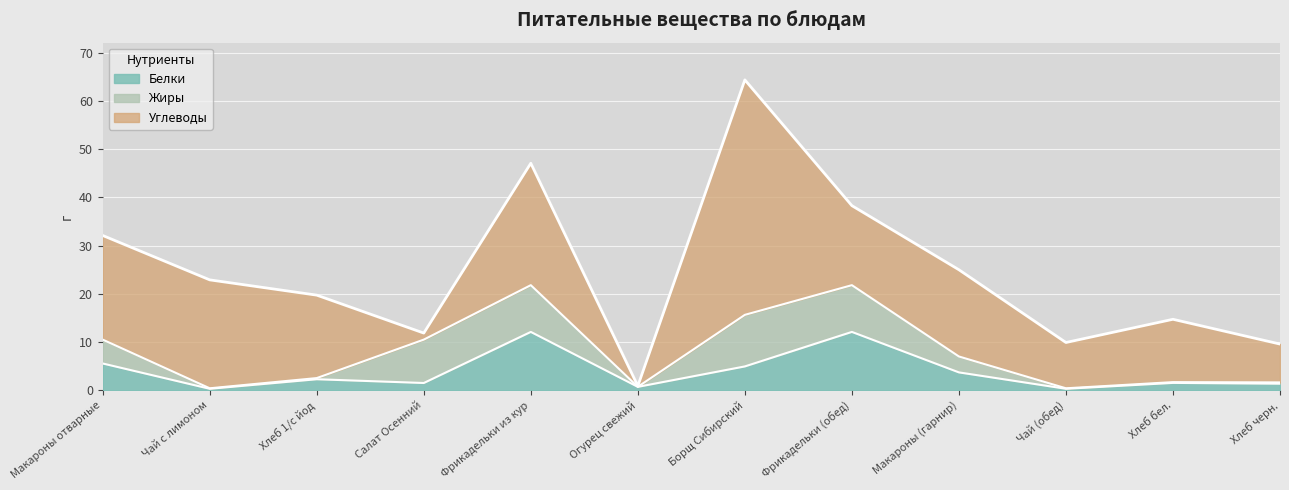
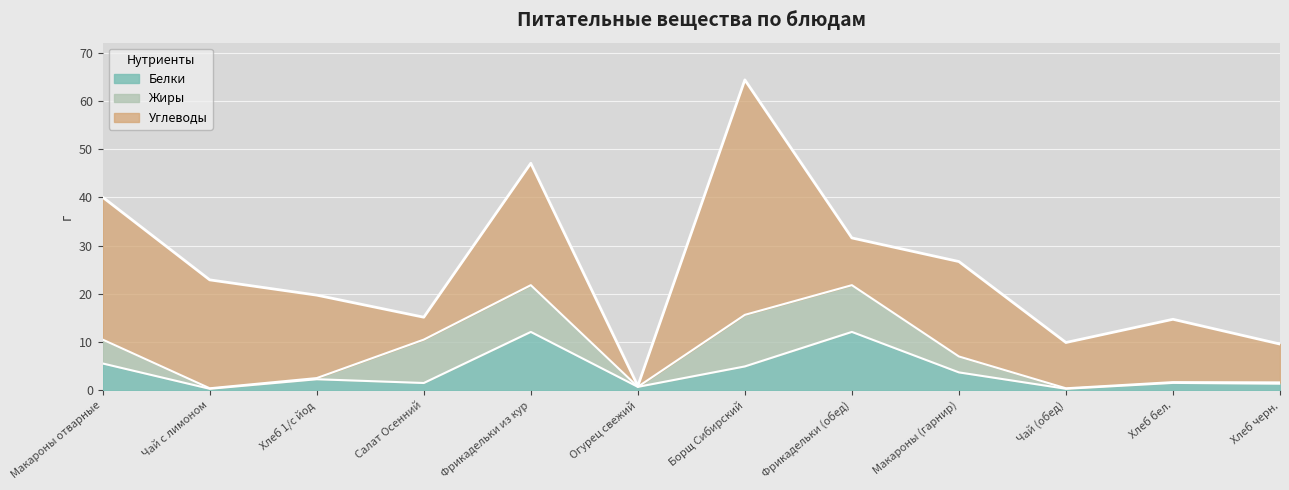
Углеводы, Макароны отварные: 22 -> 30
Углеводы, Салат Осенний: 1 -> 5
Углеводы, Фрикадельки (обед): 17 -> 10
Углеводы, Макароны (гарнир): 18 -> 20
